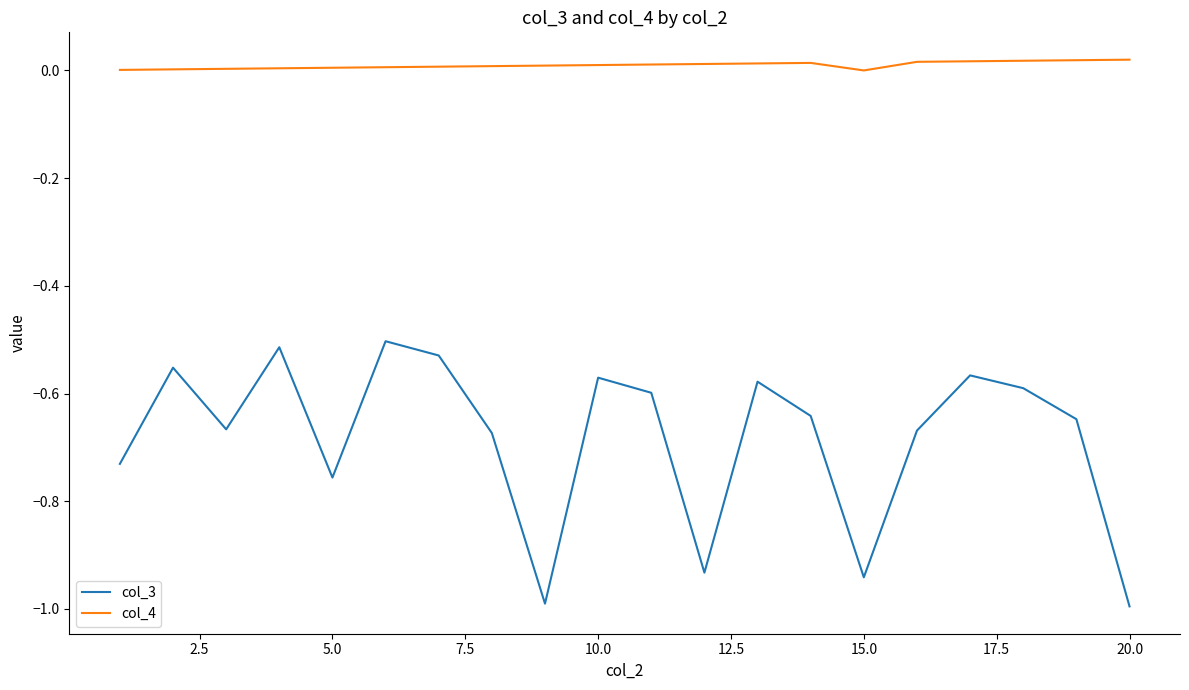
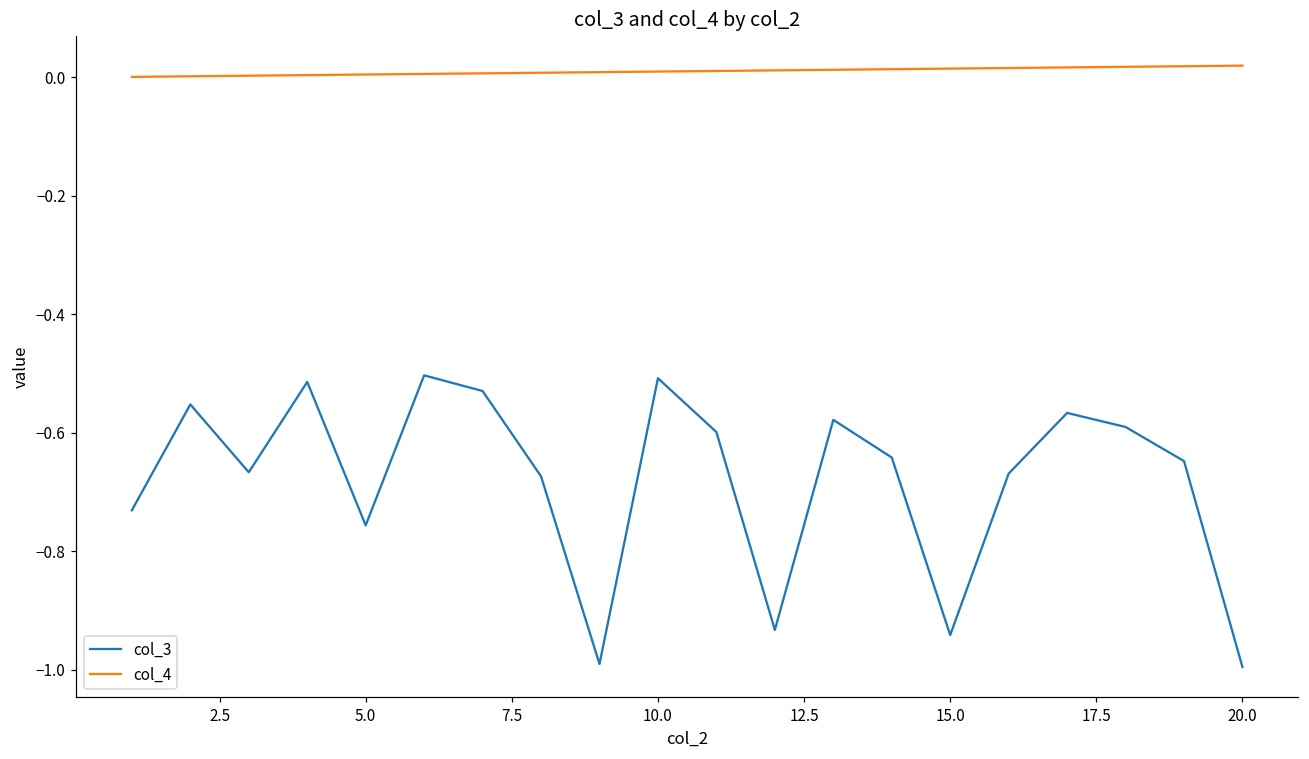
col_3, 10.0: -0.57 -> -0.51
col_4, 15.0: 0.00 -> 0.02
